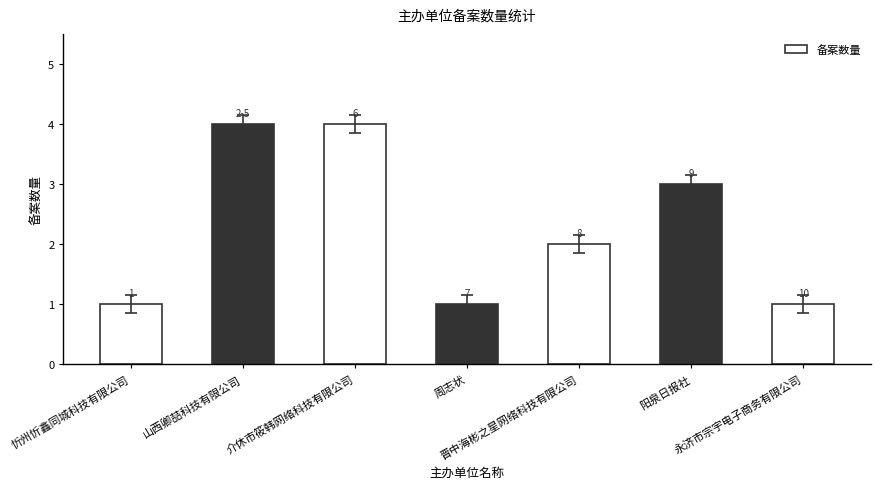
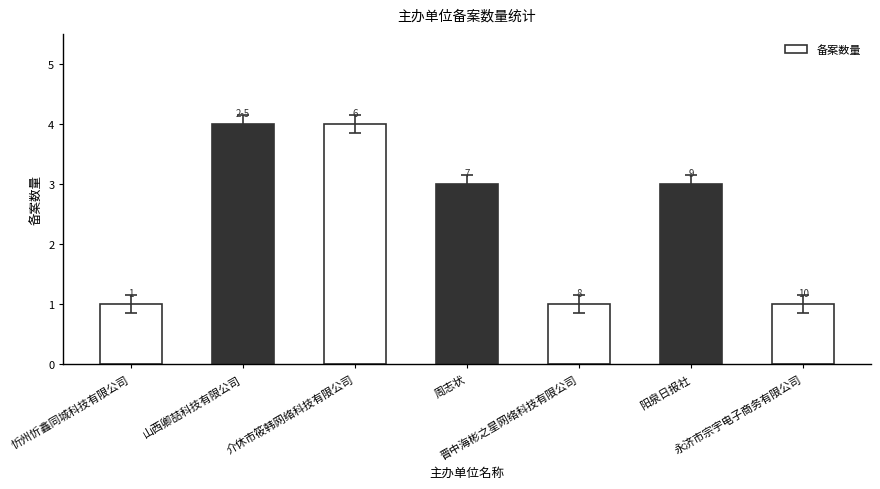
备案数量, 周志状: 1 -> 3
备案数量, 晋中海彬之星网络科技有限公司: 2 -> 1
